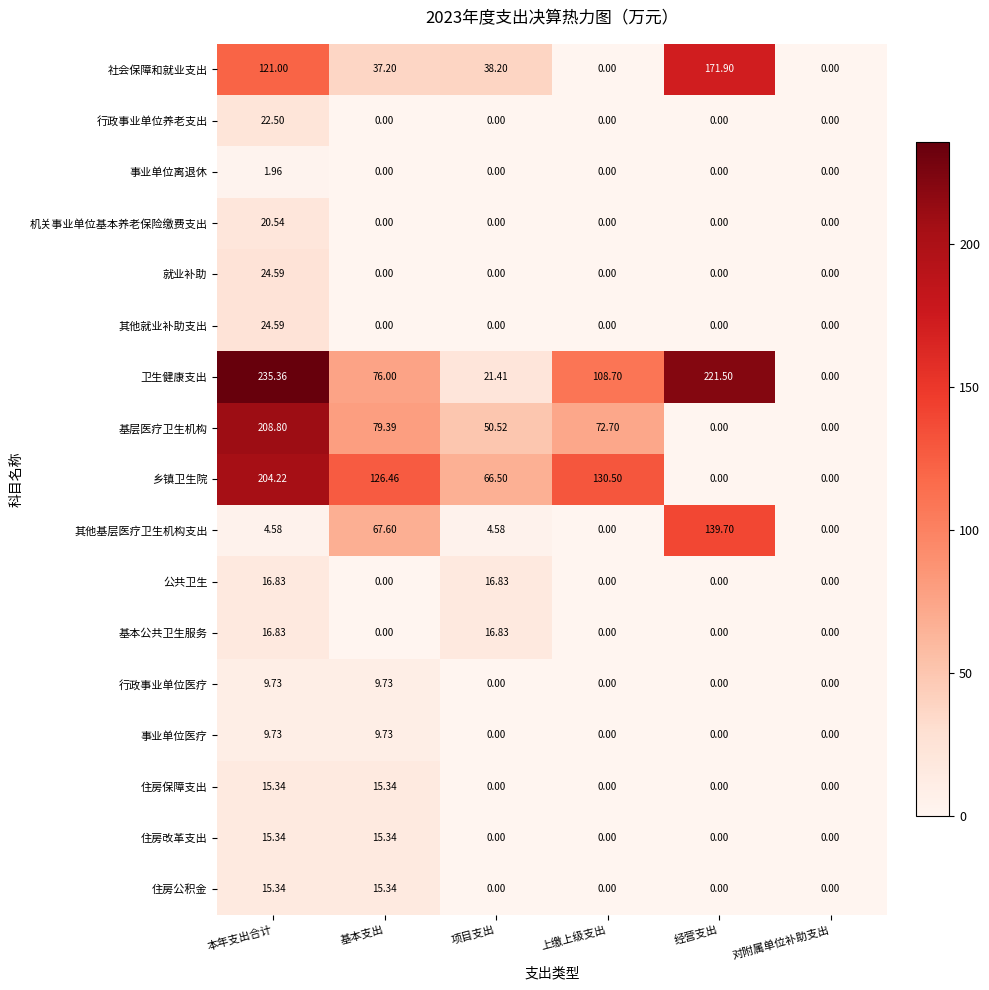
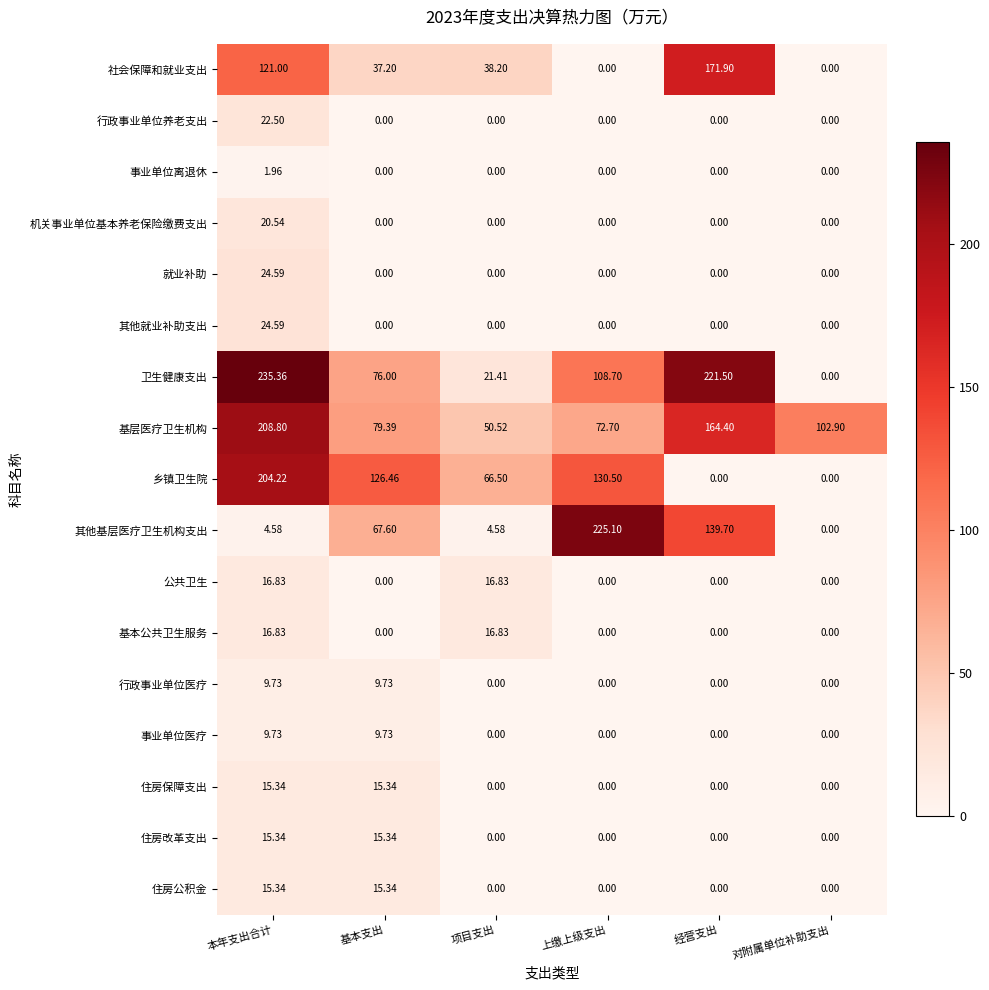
基层医疗卫生机构, 经营支出: 0.00 -> 164.40
基层医疗卫生机构, 对附属单位补助支出: 0.00 -> 102.90
其他基层医疗卫生机构支出, 上缴上级支出: 0.00 -> 225.10
